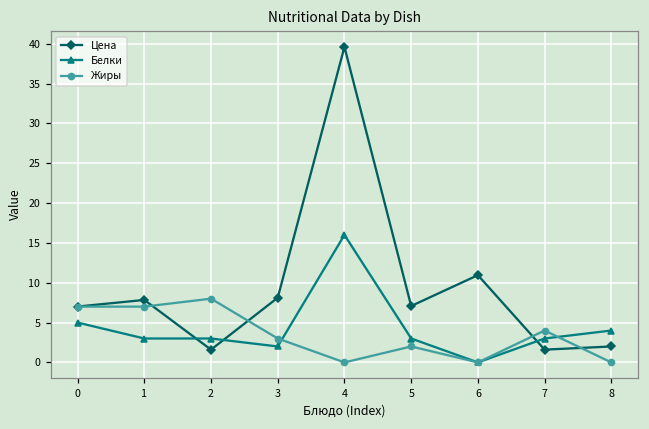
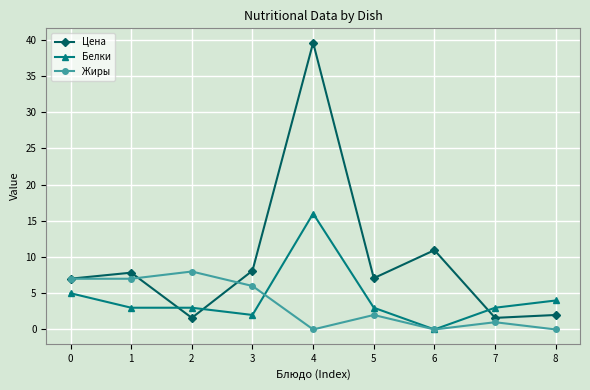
Жиры, 3: 3 -> 6
Жиры, 7: 4 -> 1
